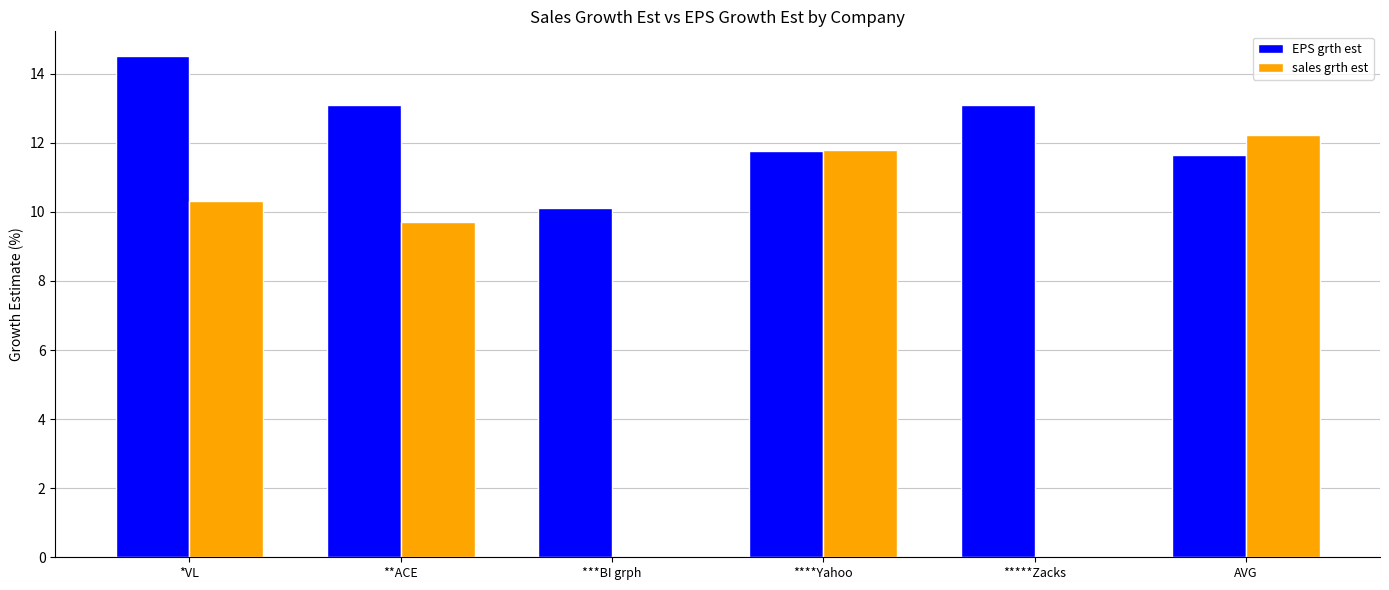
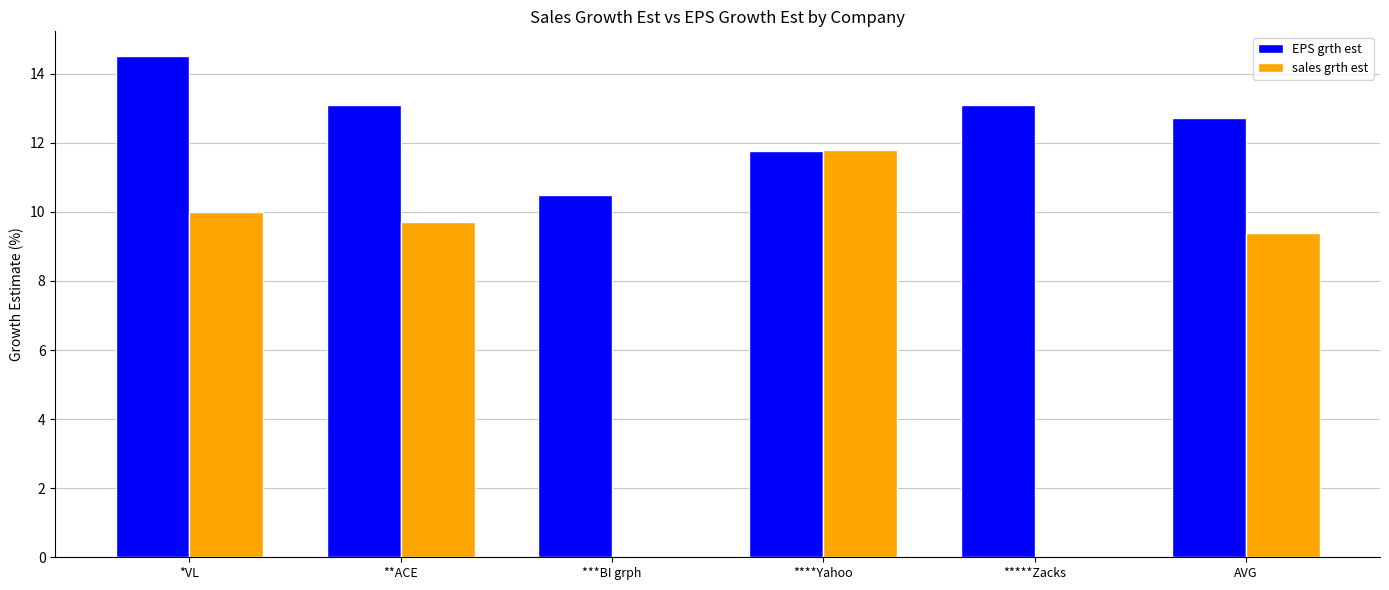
sales grth est, *VL: 10.3 -> 10.0
EPS grth est, ***BI grph: 10.1 -> 10.5
EPS grth est, AVG: 11.6 -> 12.7
sales grth est, AVG: 12.2 -> 9.4
